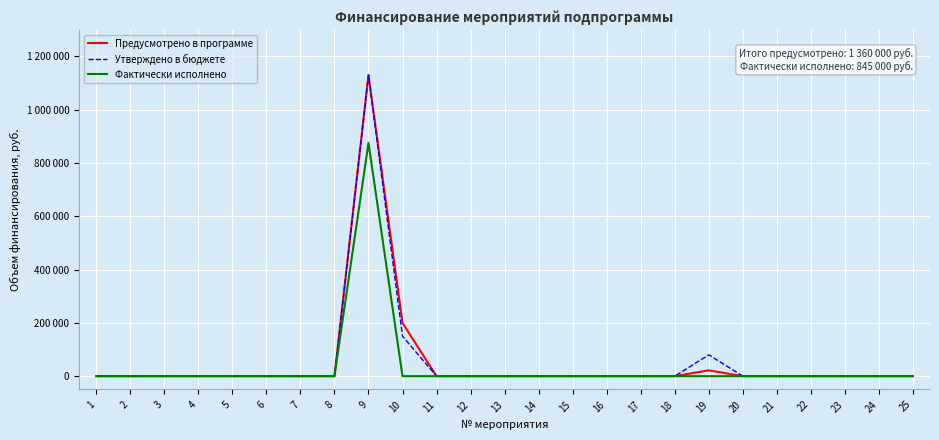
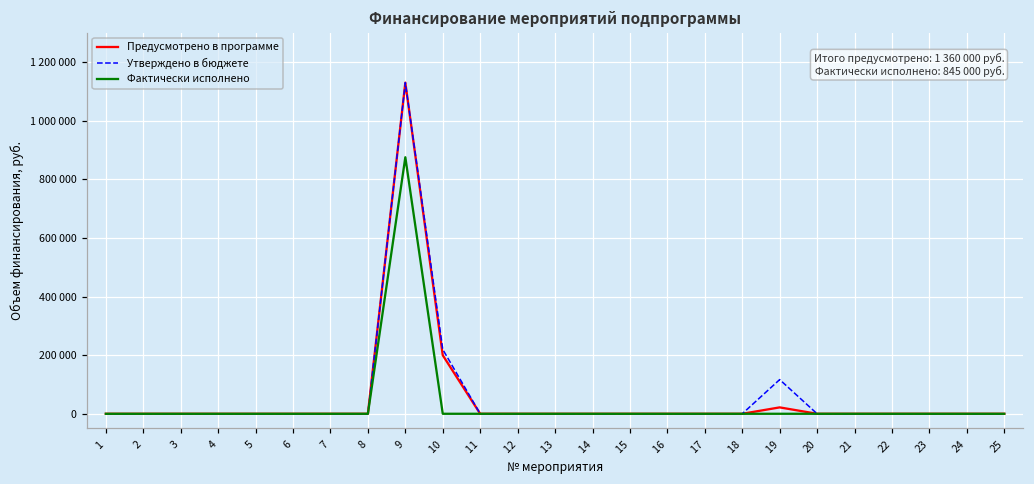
Утверждено в бюджете, 10: 150000 -> 220000
Утверждено в бюджете, 19: 80000 -> 120000
